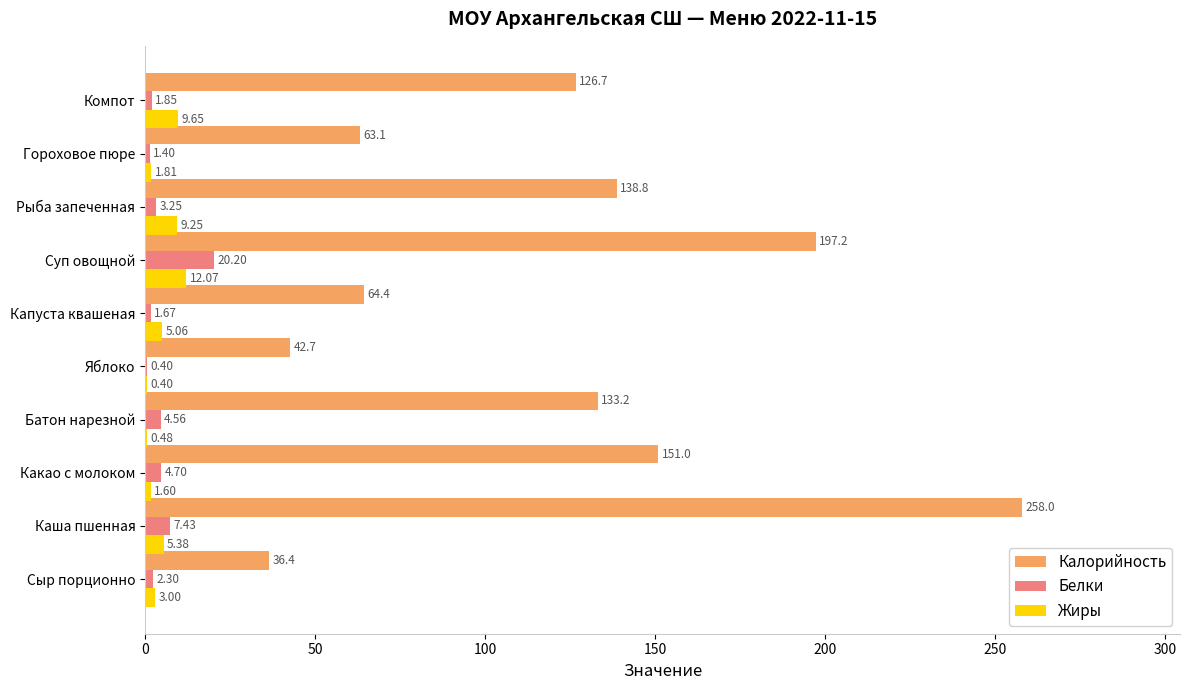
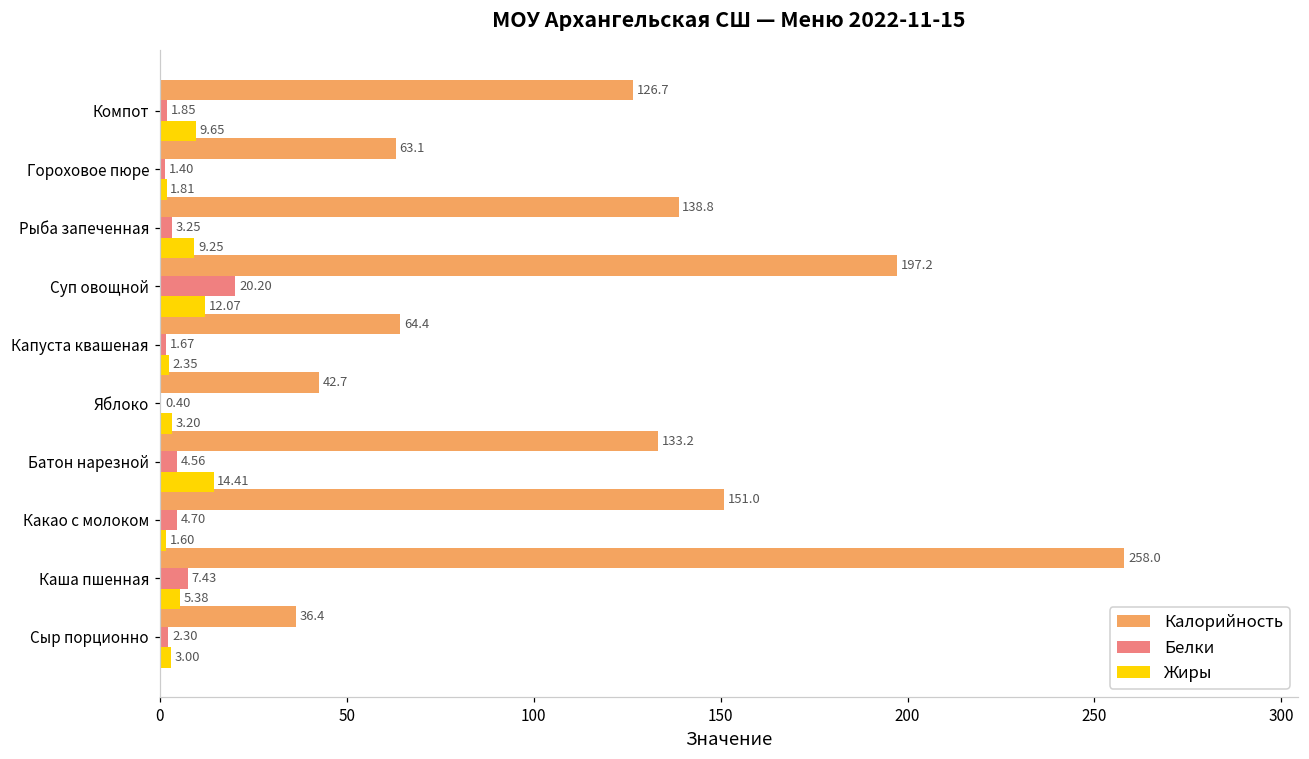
Жиры, Капуста квашеная: 5.06 -> 2.35
Жиры, Яблоко: 0.40 -> 3.20
Жиры, Батон нарезной: 0.48 -> 14.41
